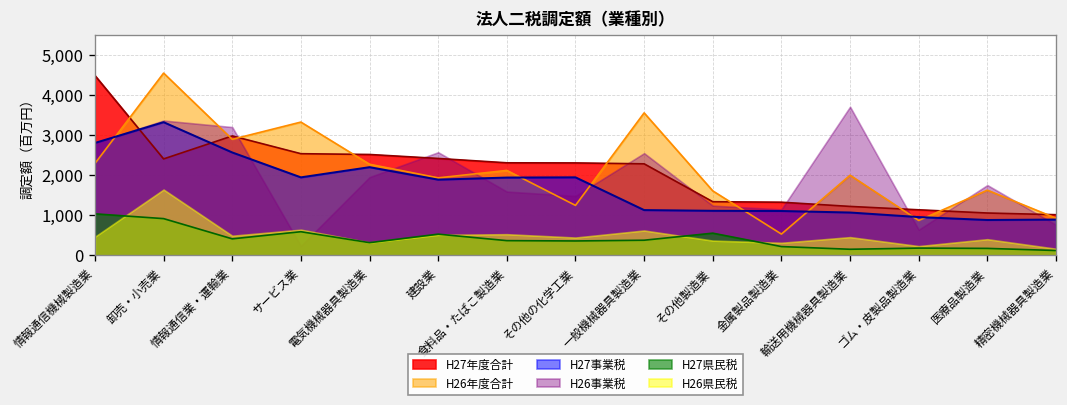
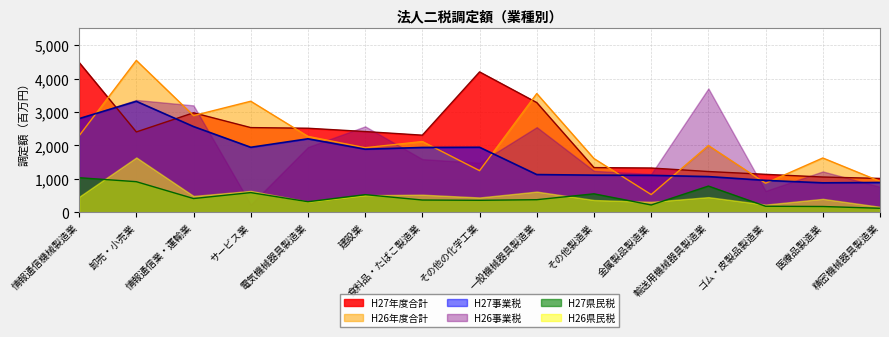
H27年度合計, その他の化学工業: 2,300 -> 4,200
H27年度合計, 一般機械器具製造業: 2,300 -> 3,300
H27県民税, 輸送用機械器具製造業: 200 -> 800
H26事業税, 医療品製造業: 1,800 -> 1,200
